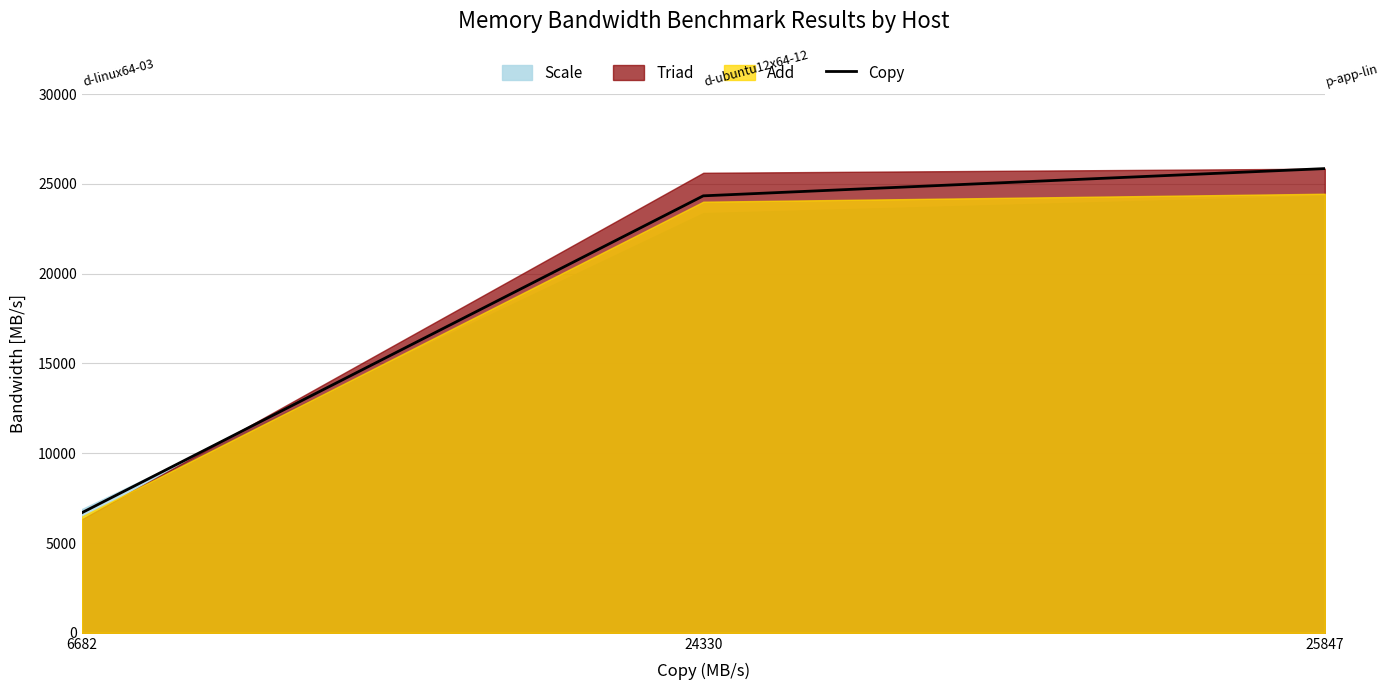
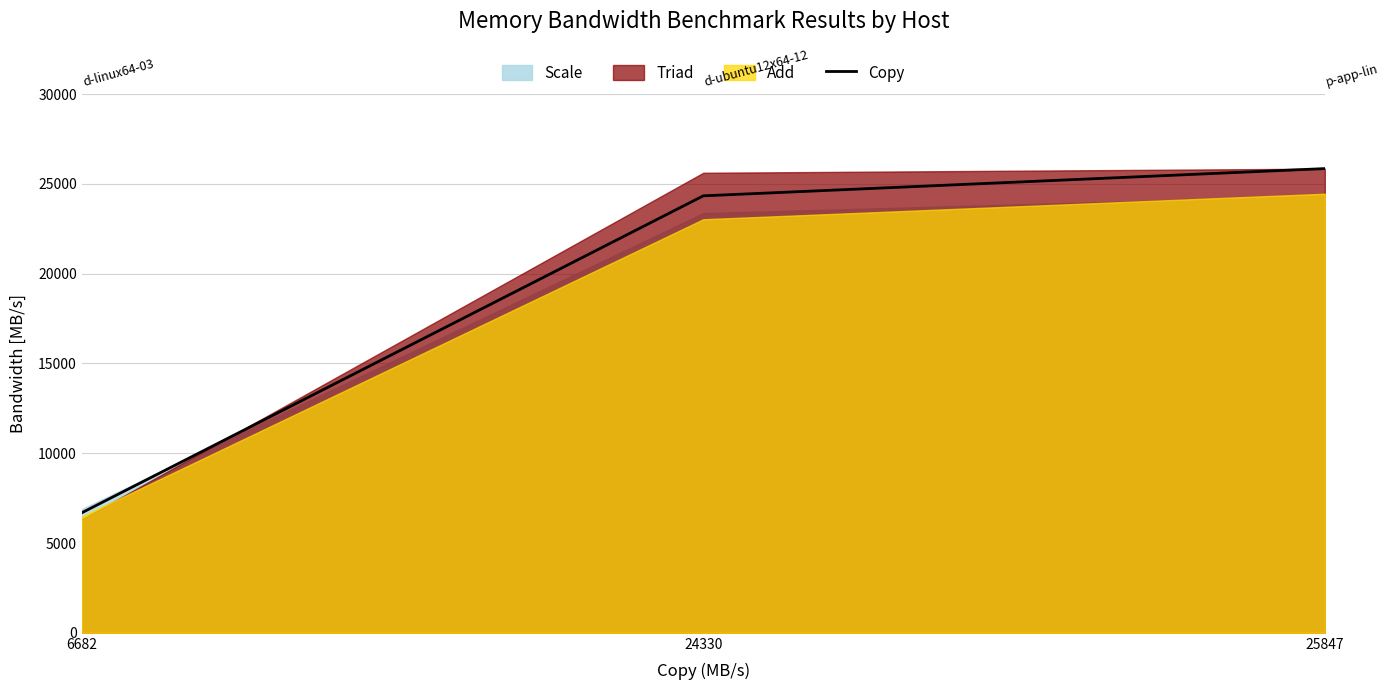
Add, 24330: 24000 -> 23000
